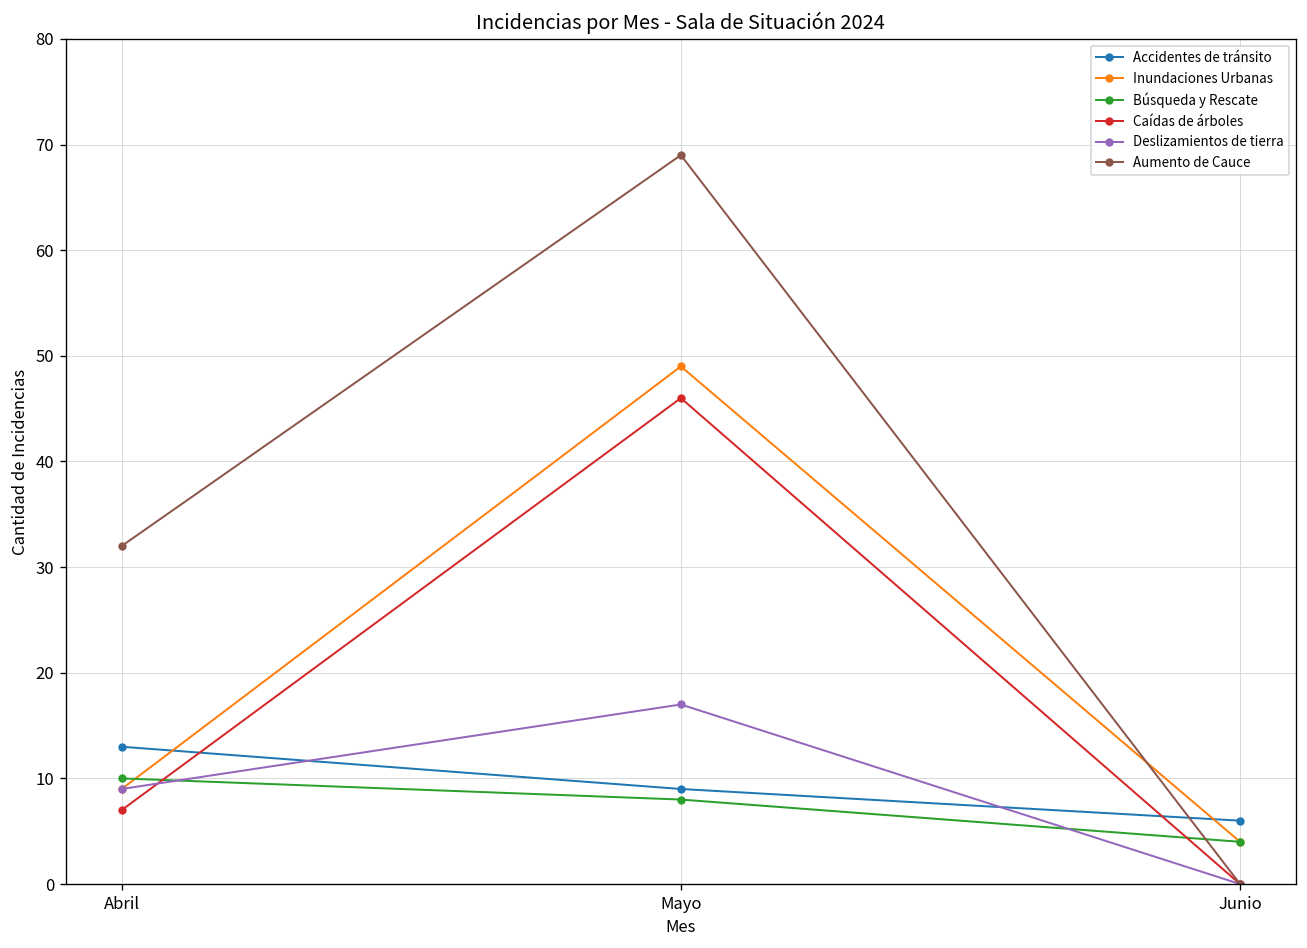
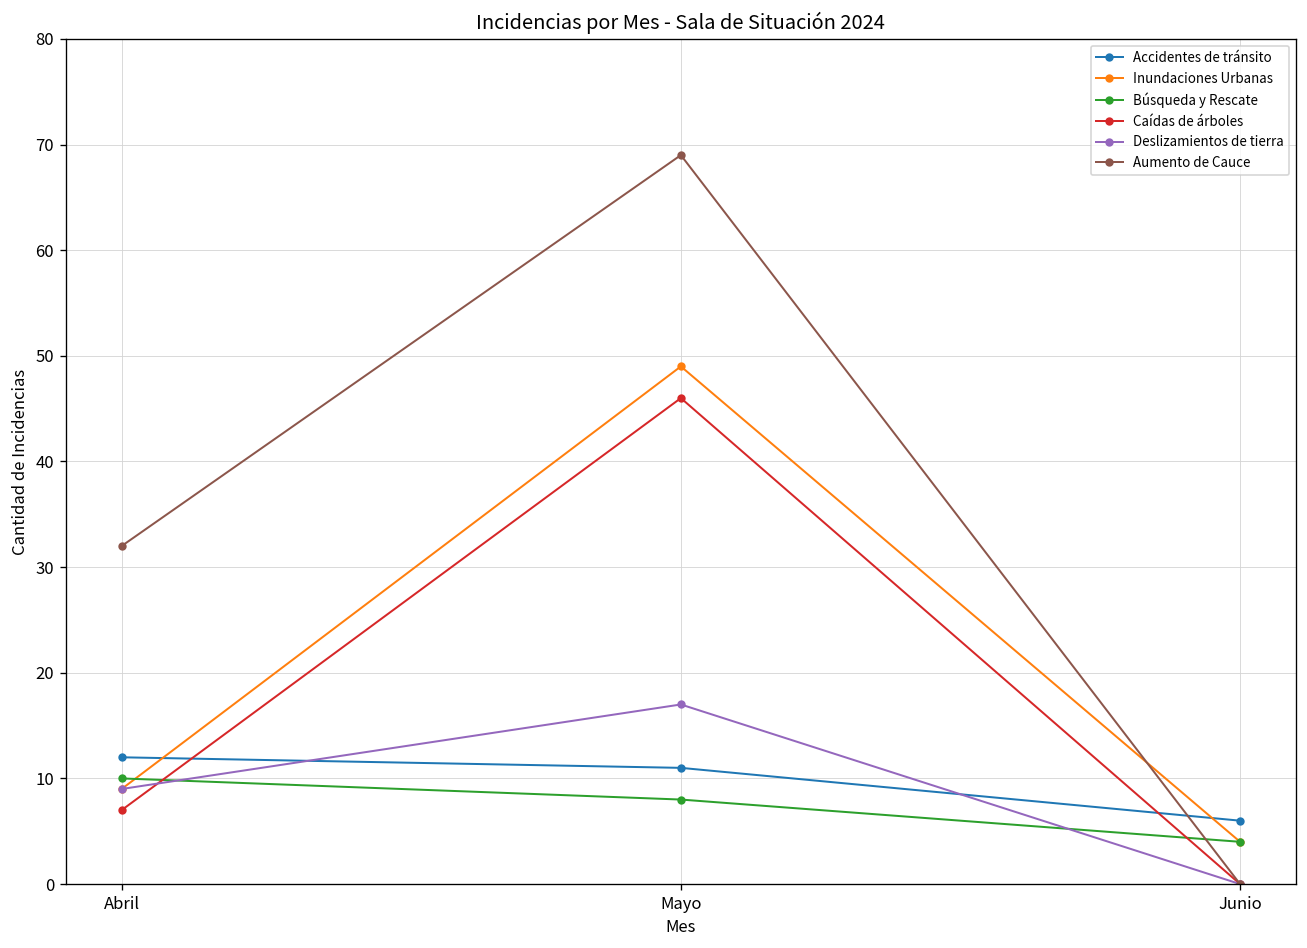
Accidentes de tránsito, Abril: 13 -> 12
Accidentes de tránsito, Mayo: 9 -> 11
